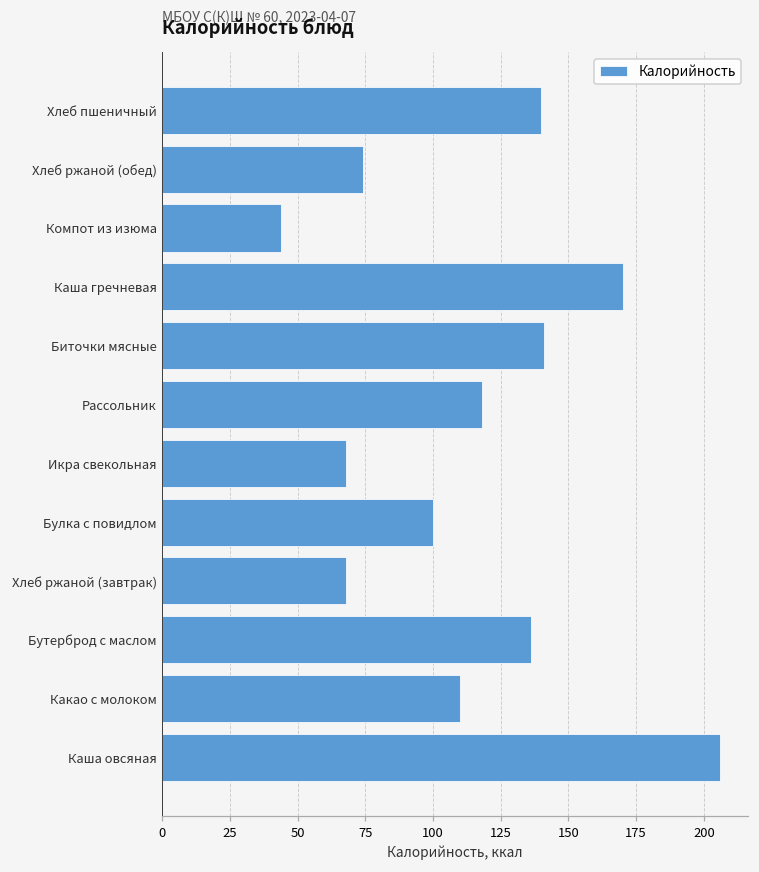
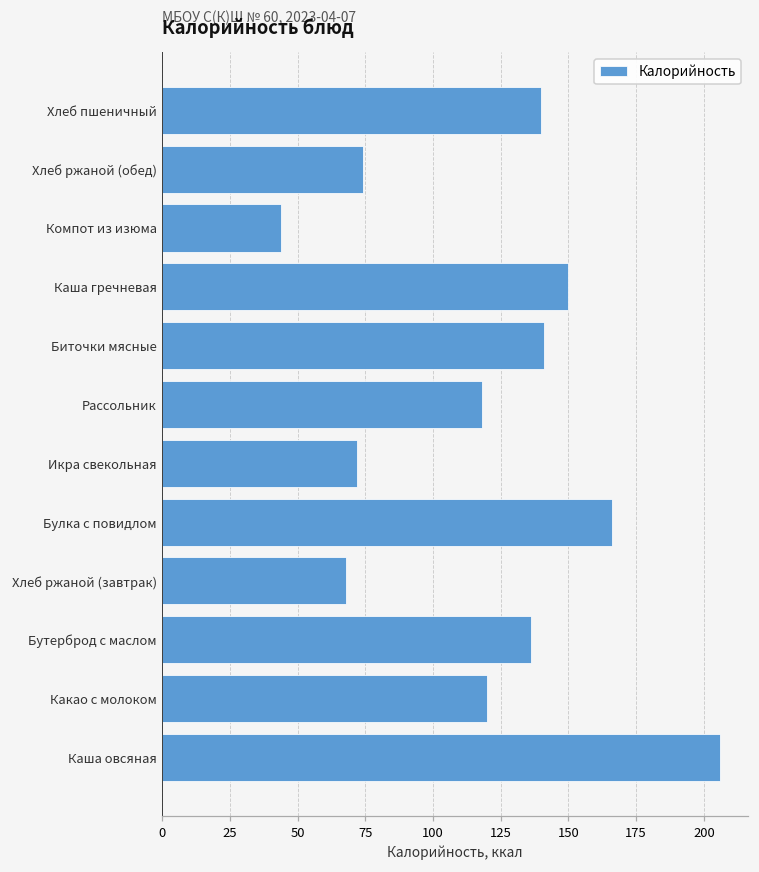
Каша гречневая: 170 -> 150
Икра свекольная: 68 -> 72
Булка с повидлом: 100 -> 166
Какао с молоком: 110 -> 120
